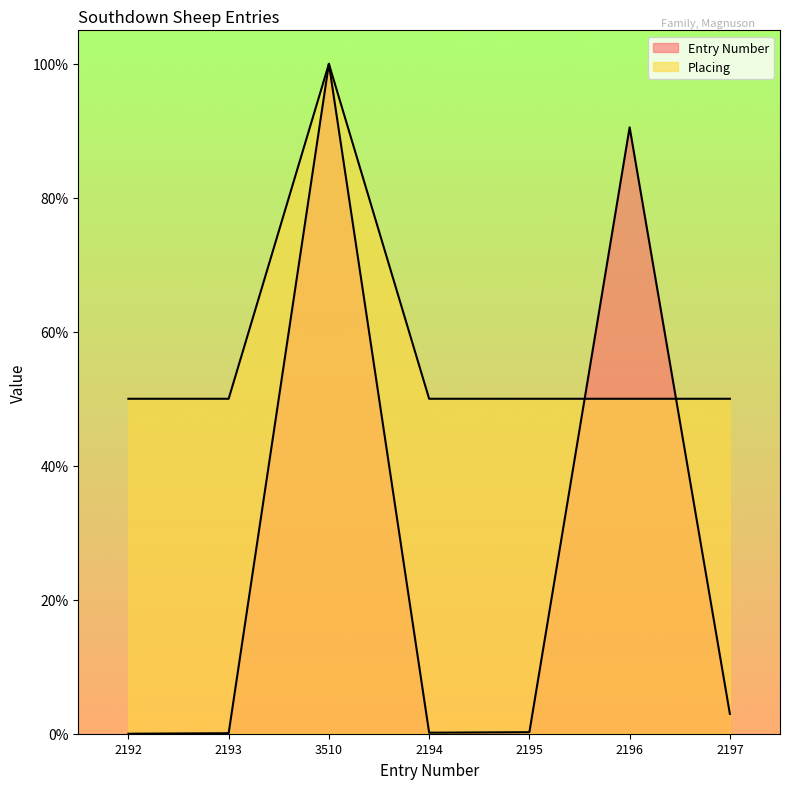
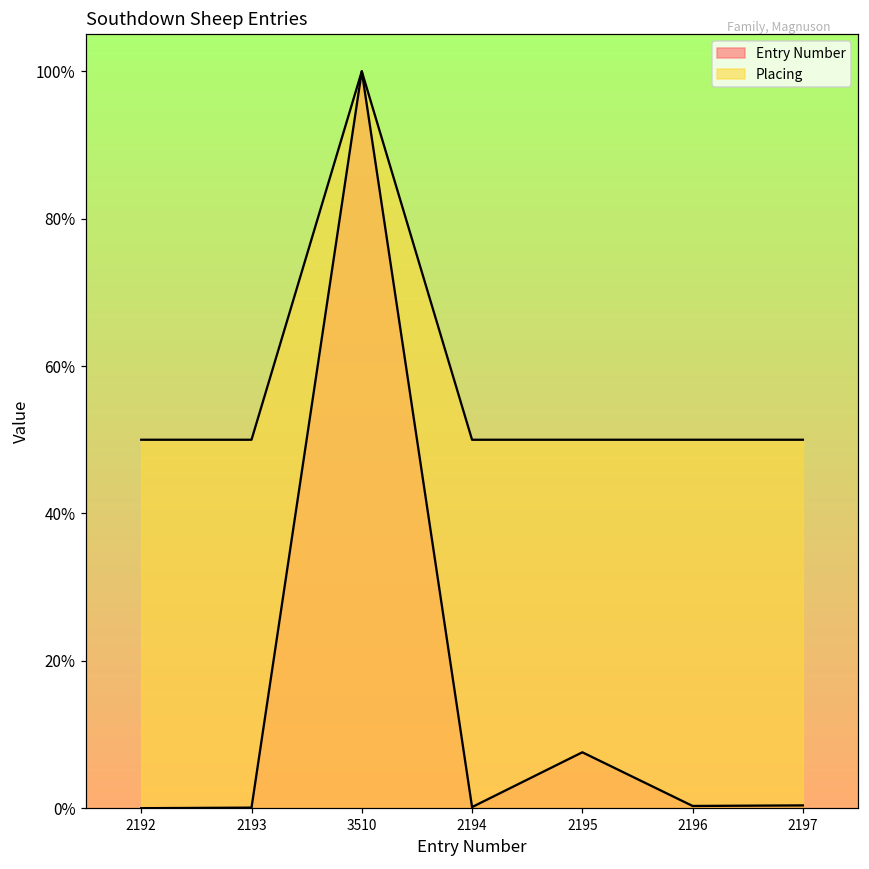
Entry Number, 2195: 0% -> 8%
Entry Number, 2196: 91% -> 0%
Entry Number, 2197: 3% -> 0%
